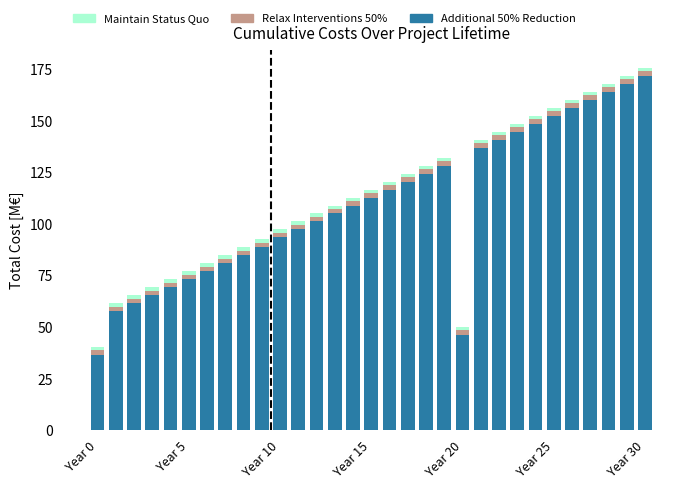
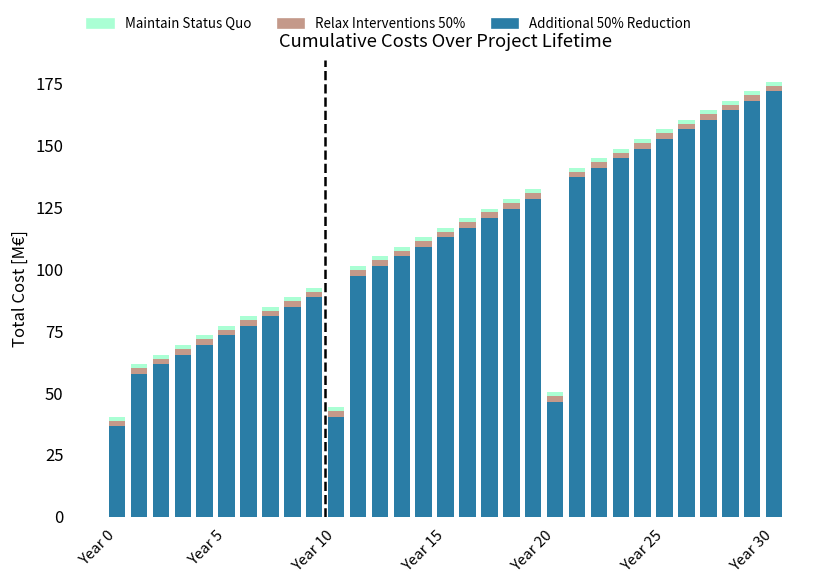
Additional 50% Reduction, Year 10: 93 -> 40
